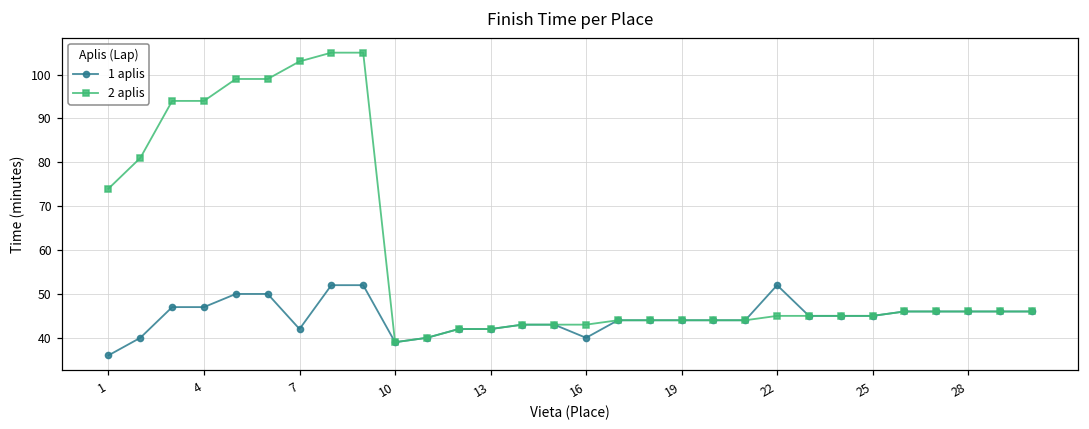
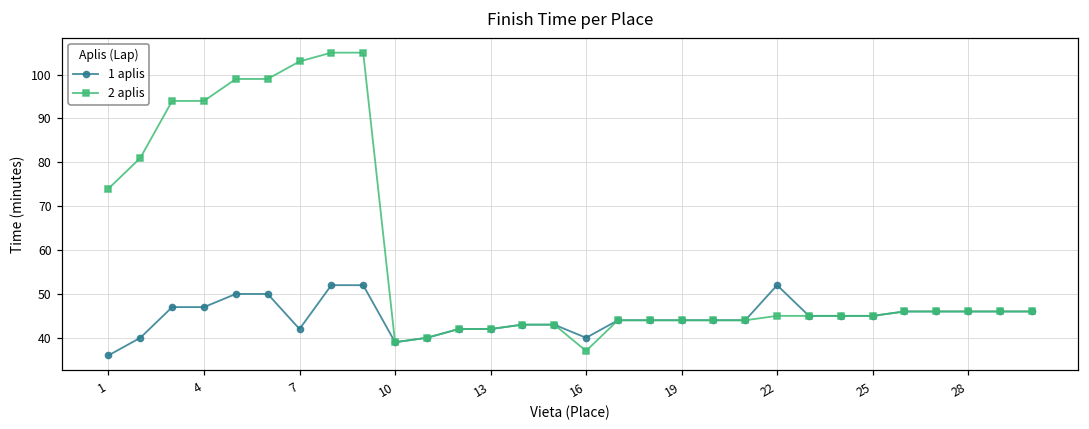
2 aplis, 16: 43 -> 37
